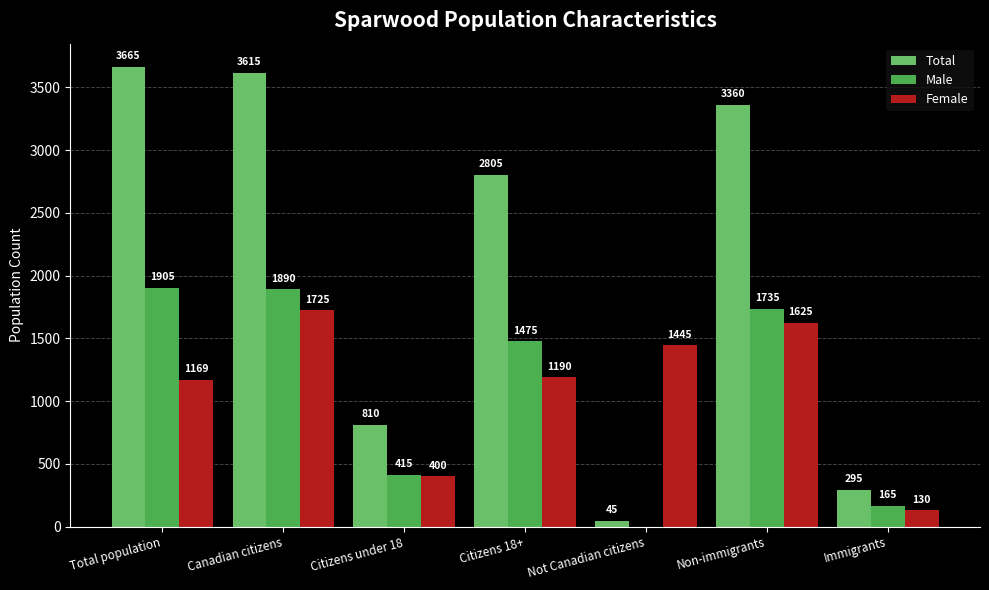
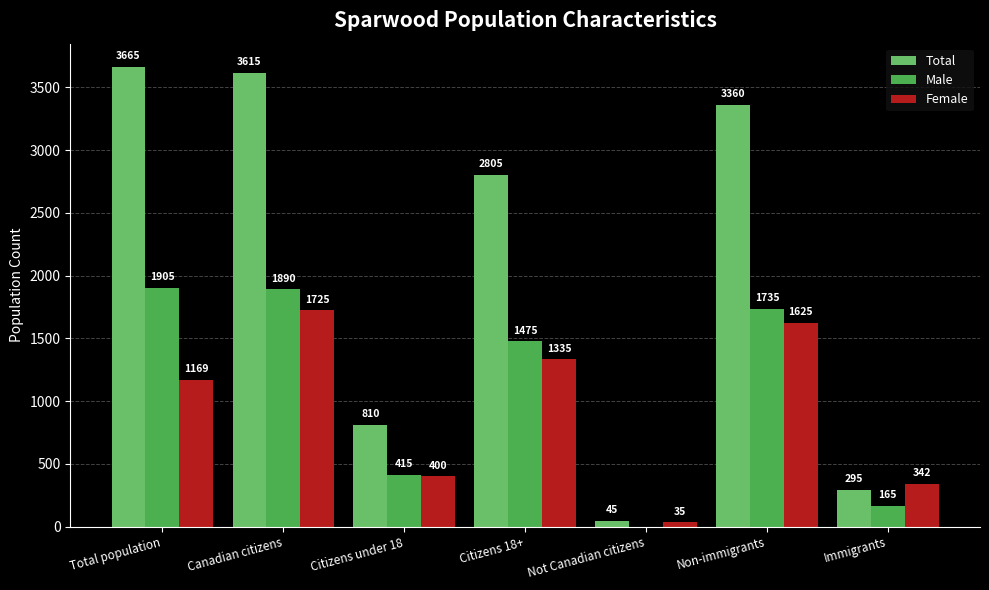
Female, Citizens 18+: 1190 -> 1335
Female, Not Canadian citizens: 1445 -> 35
Female, Immigrants: 130 -> 342
